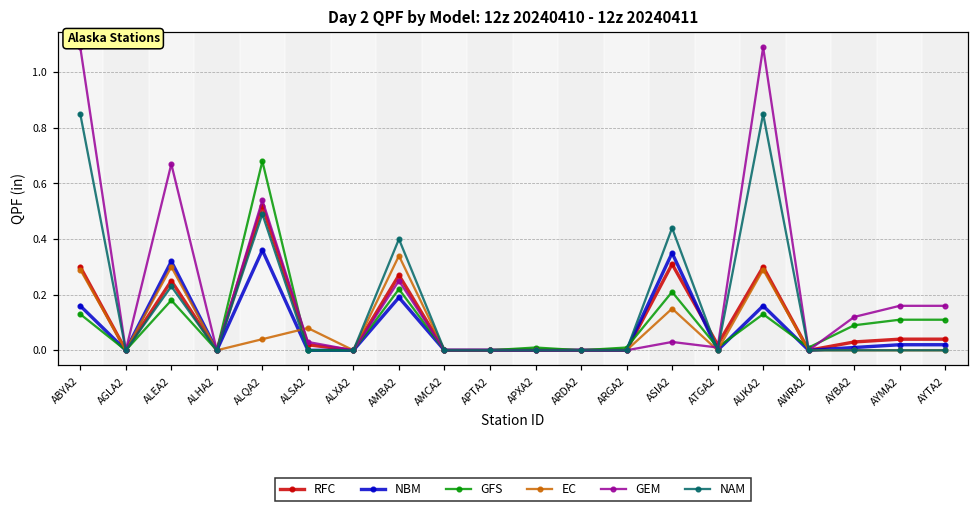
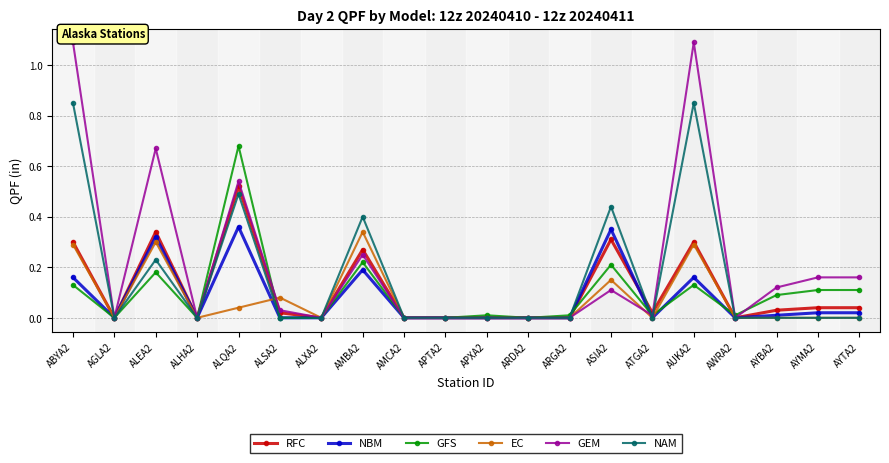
RFC, ALEA2: 0.25 -> 0.34
GEM, ASIA2: 0.03 -> 0.11
